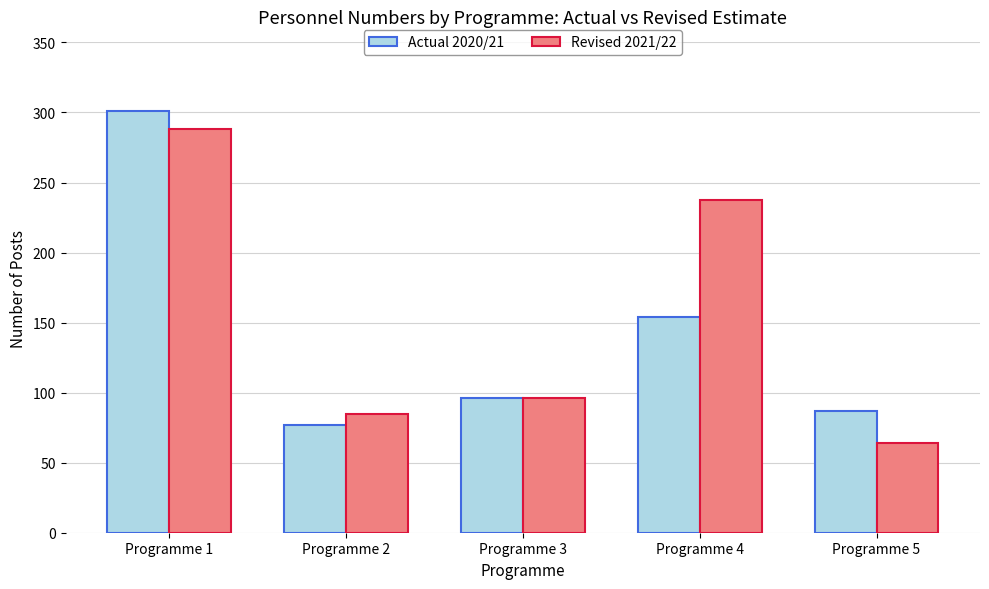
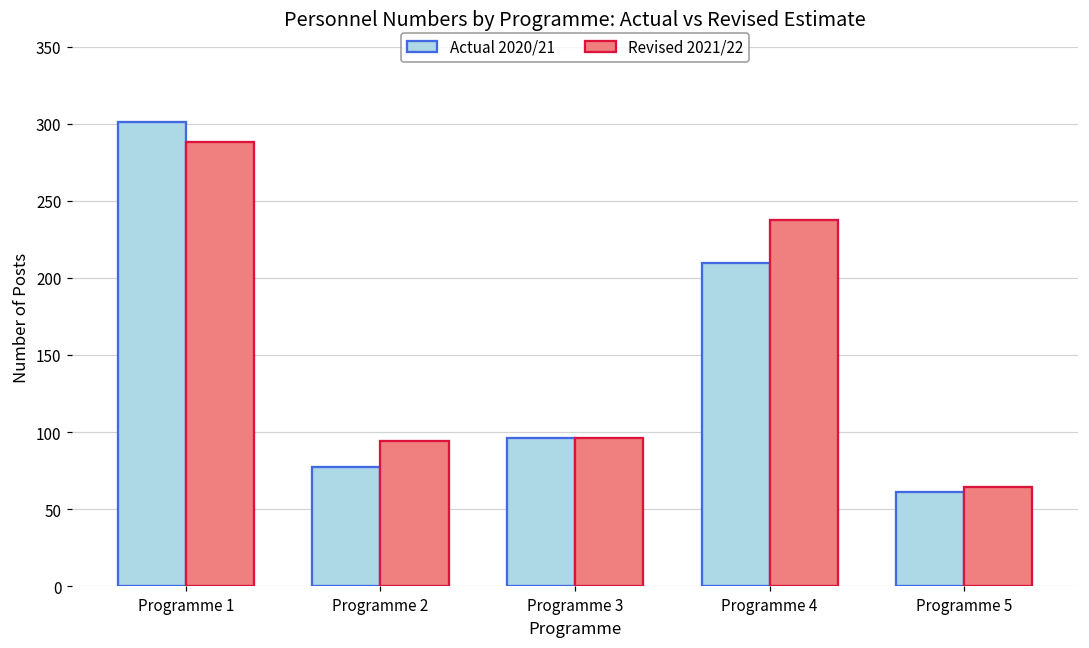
Revised 2021/22, Programme 2: 85 -> 94
Actual 2020/21, Programme 4: 154 -> 210
Actual 2020/21, Programme 5: 87 -> 61
